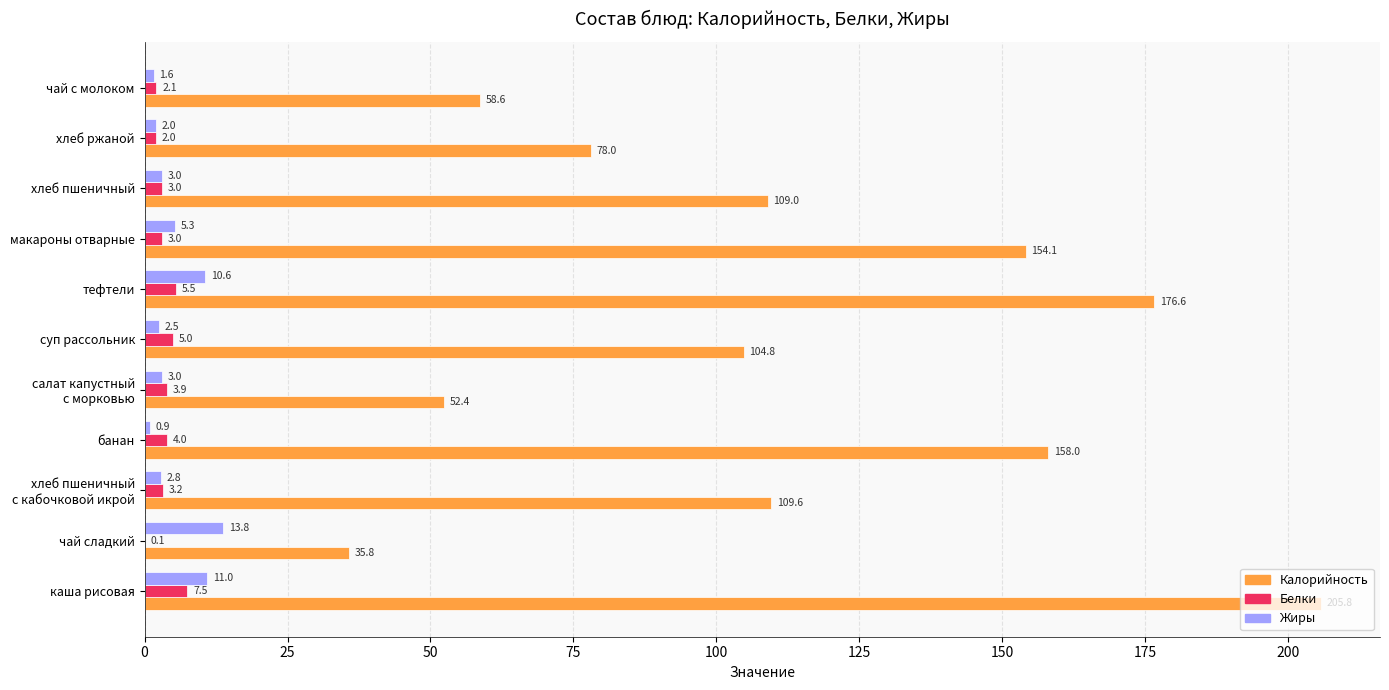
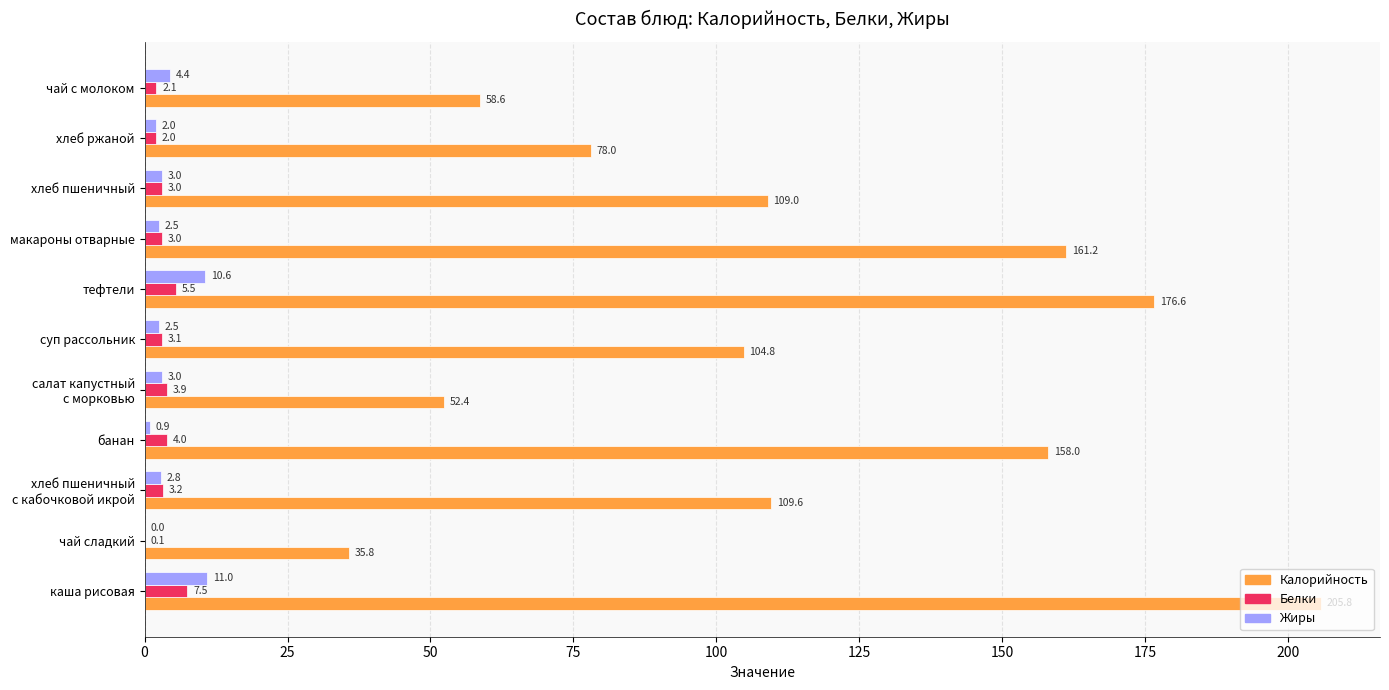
Жиры, чай с молоком: 1.6 -> 4.4
Жиры, макароны отварные: 5.3 -> 2.5
Калорийность, макароны отварные: 154.1 -> 161.2
Белки, суп рассольник: 5.0 -> 3.1
Жиры, чай сладкий: 13.8 -> 0.0
